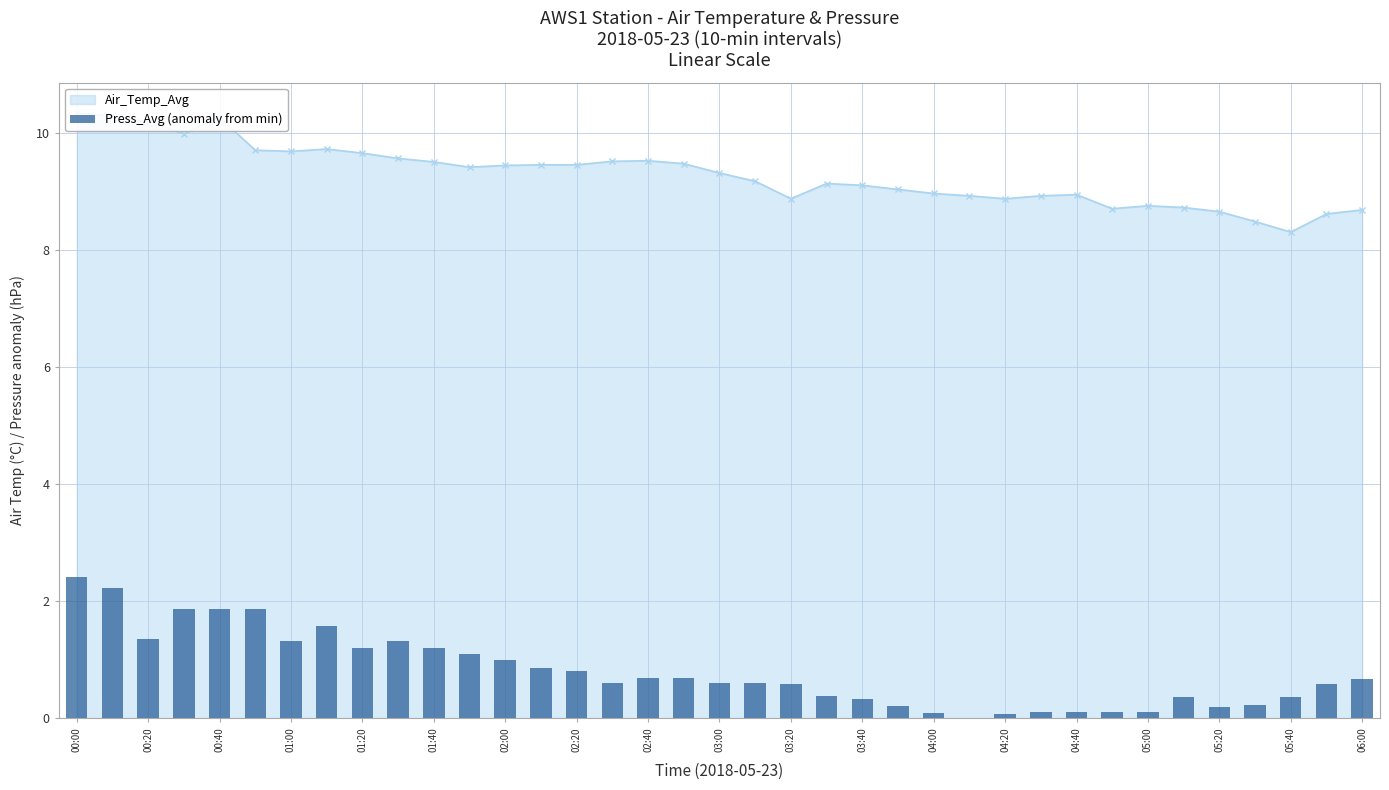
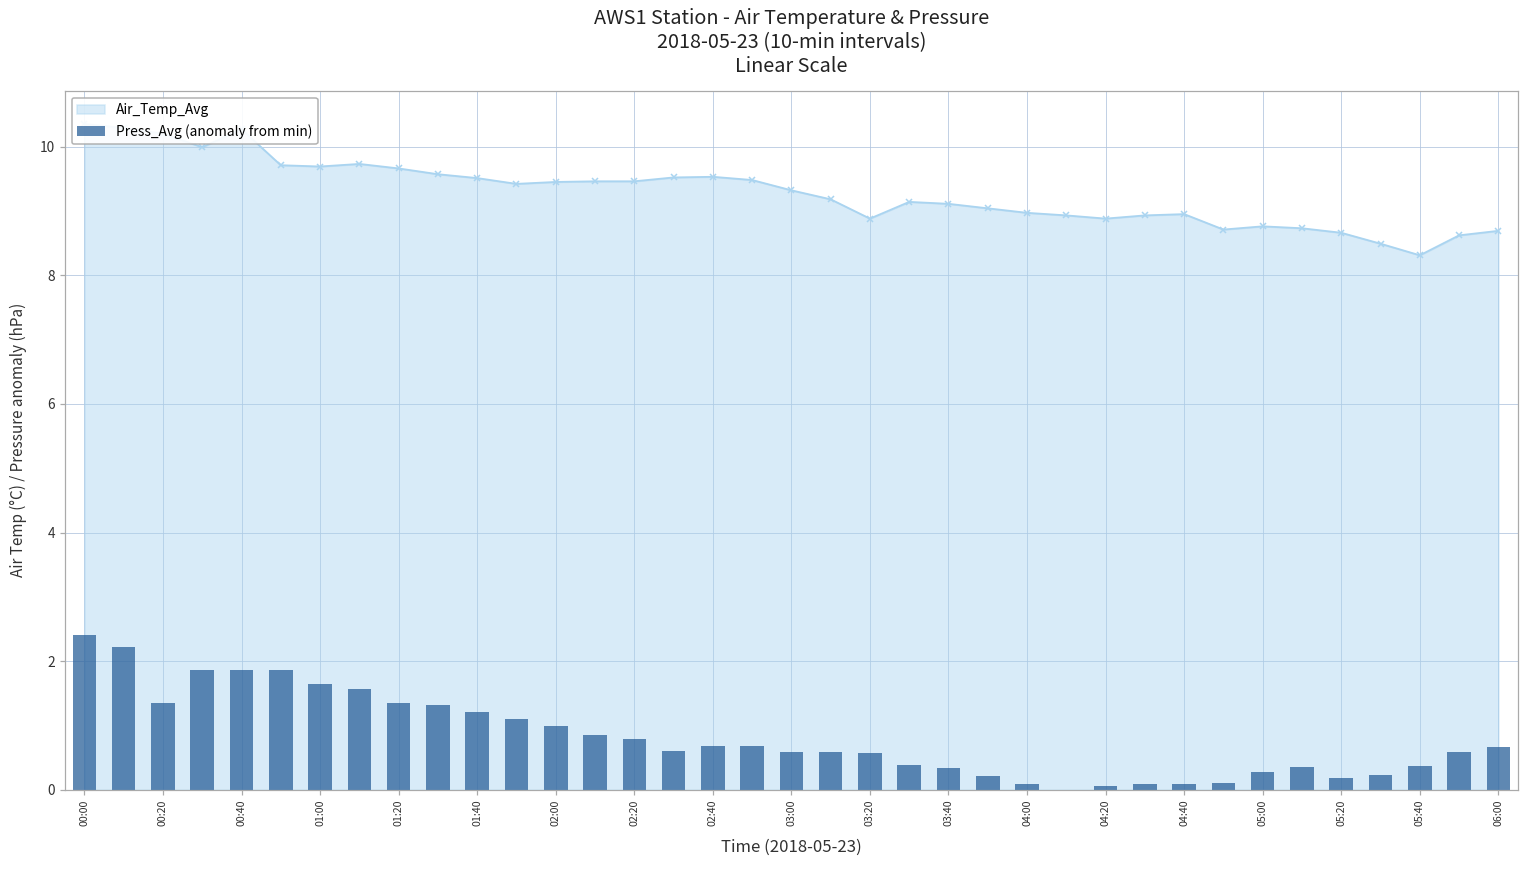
Press_Avg (anomaly from min), 01:00: 1.3 -> 1.6
Press_Avg (anomaly from min), 01:20: 1.2 -> 1.4
Press_Avg (anomaly from min), 05:00: 0.1 -> 0.3
